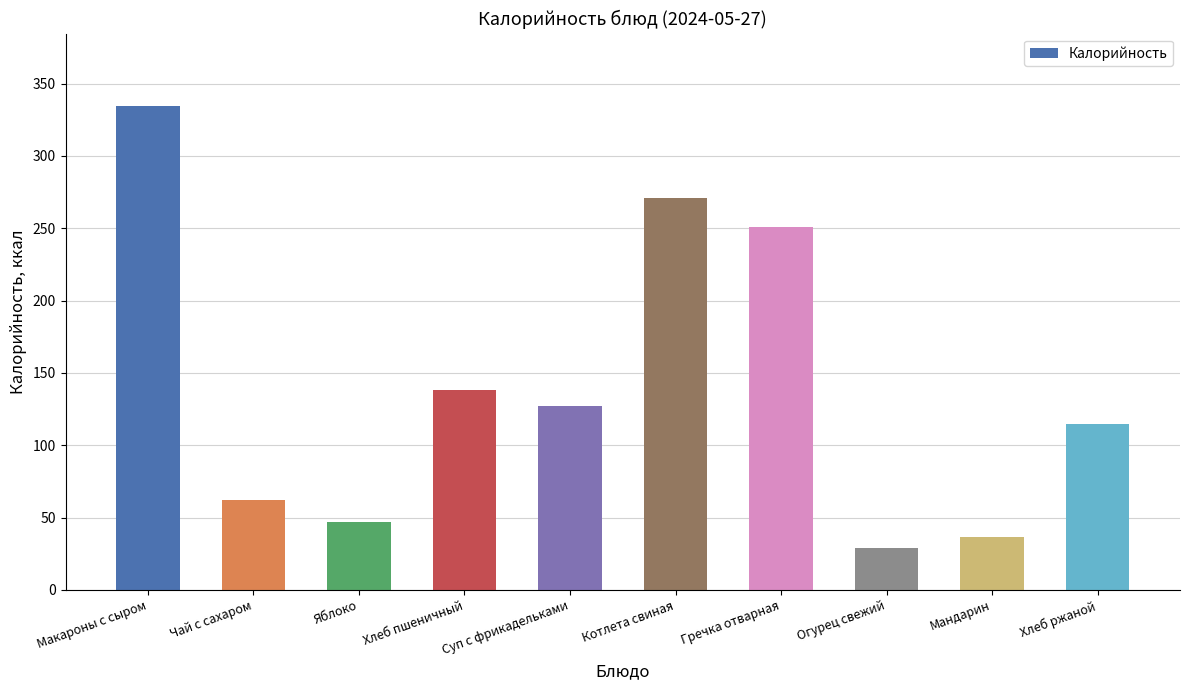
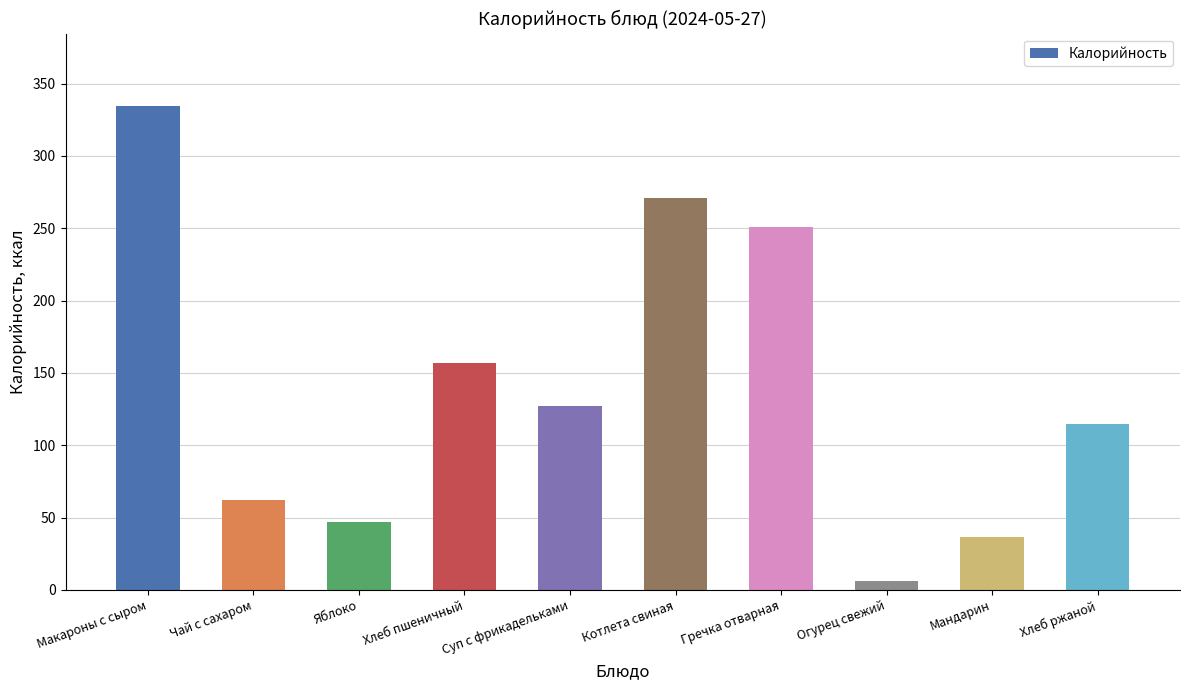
Хлеб пшеничный: 139 -> 157
Огурец свежий: 29 -> 6
